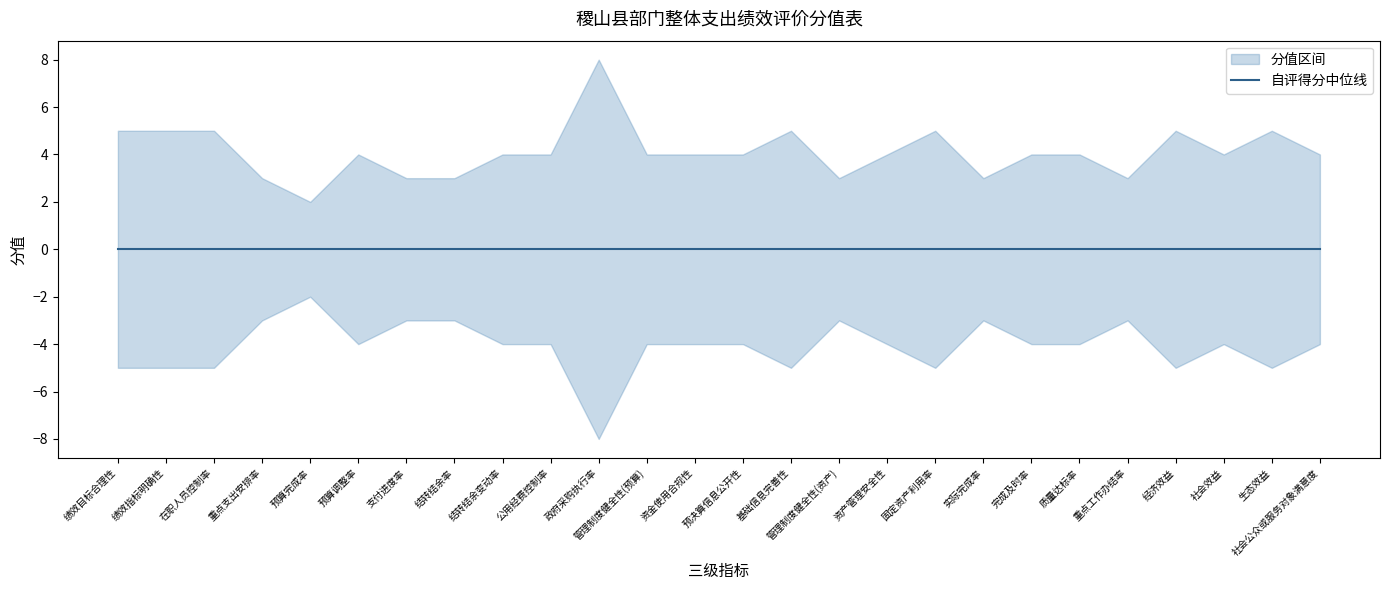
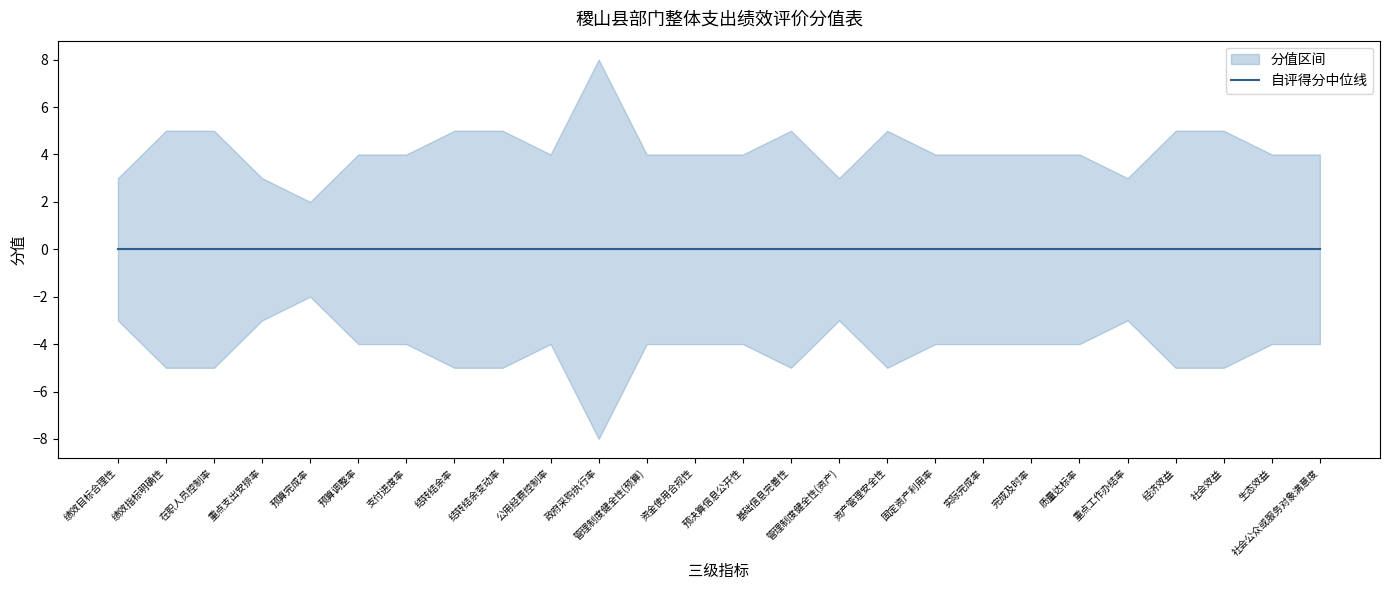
分值区间, 绩效目标合理性: 5 -> 3
分值区间, 支付进度率: 3 -> 4
分值区间, 结转结余率: 3 -> 5
分值区间, 结转结余变动率: 4 -> 5
分值区间, 资产管理安全性: 4 -> 5
分值区间, 固定资产利用率: 5 -> 4
分值区间, 实际完成率: 3 -> 4
分值区间, 社会效益: 4 -> 5
分值区间, 生态效益: 5 -> 4
